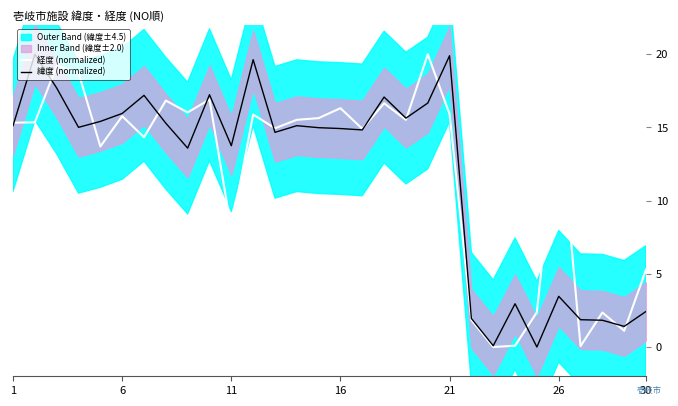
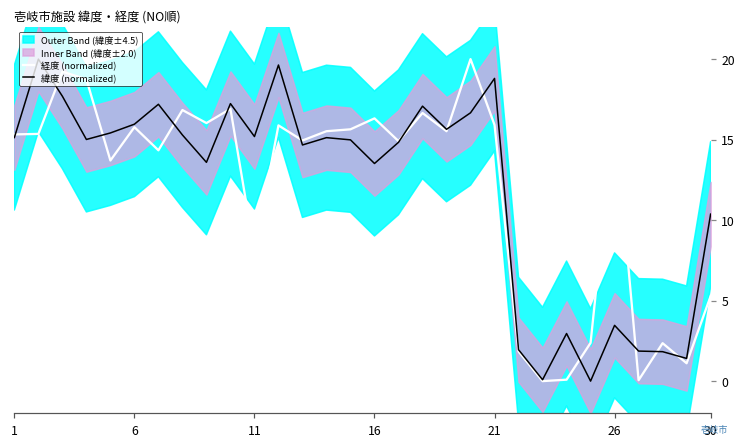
緯度 (normalized), 11: 13.8 -> 15.2
緯度 (normalized), 16: 14.9 -> 13.5
緯度 (normalized), 21: 19.9 -> 18.8
緯度 (normalized), 30: 2.4 -> 10.4
